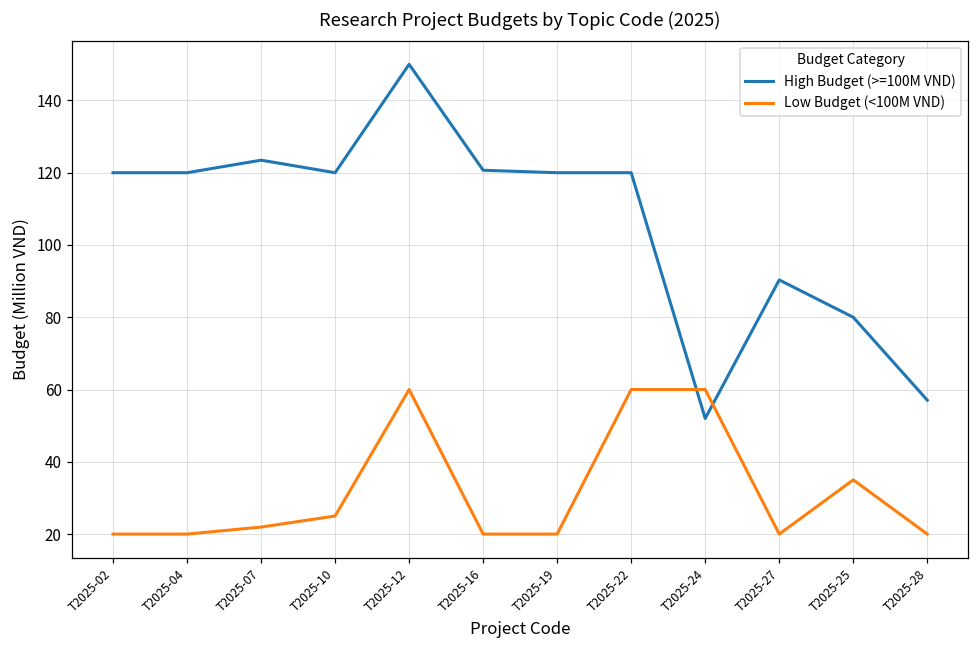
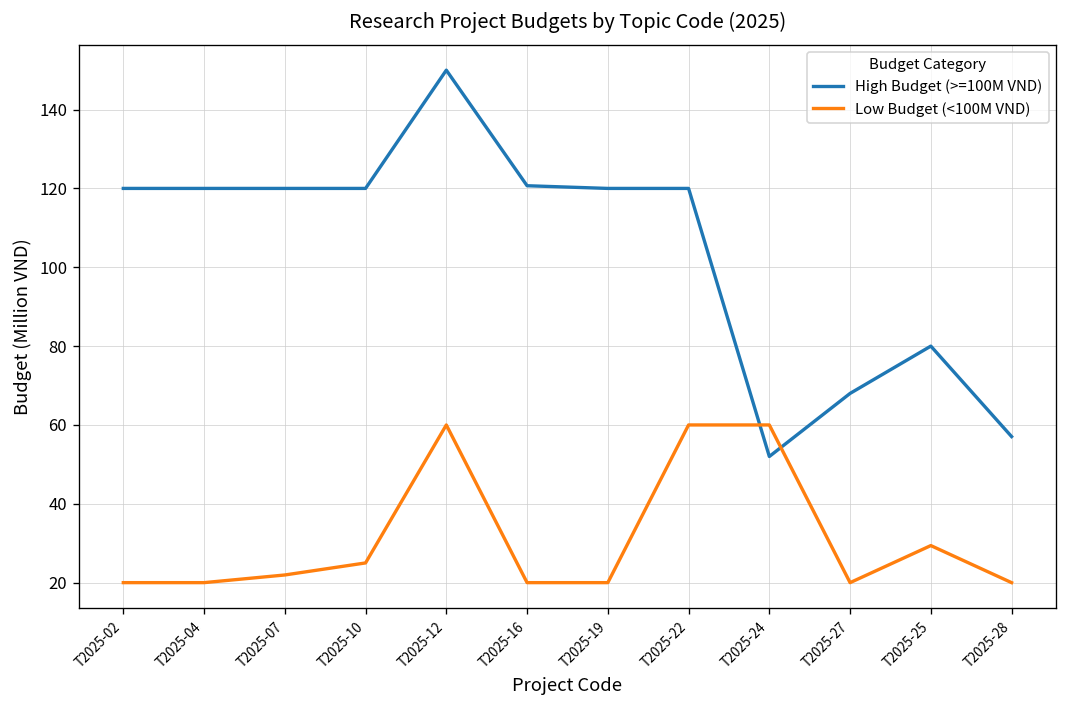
High Budget (>=100M VND), T2025-07: 123 -> 120
High Budget (>=100M VND), T2025-27: 90 -> 68
Low Budget (<100M VND), T2025-25: 35 -> 29
